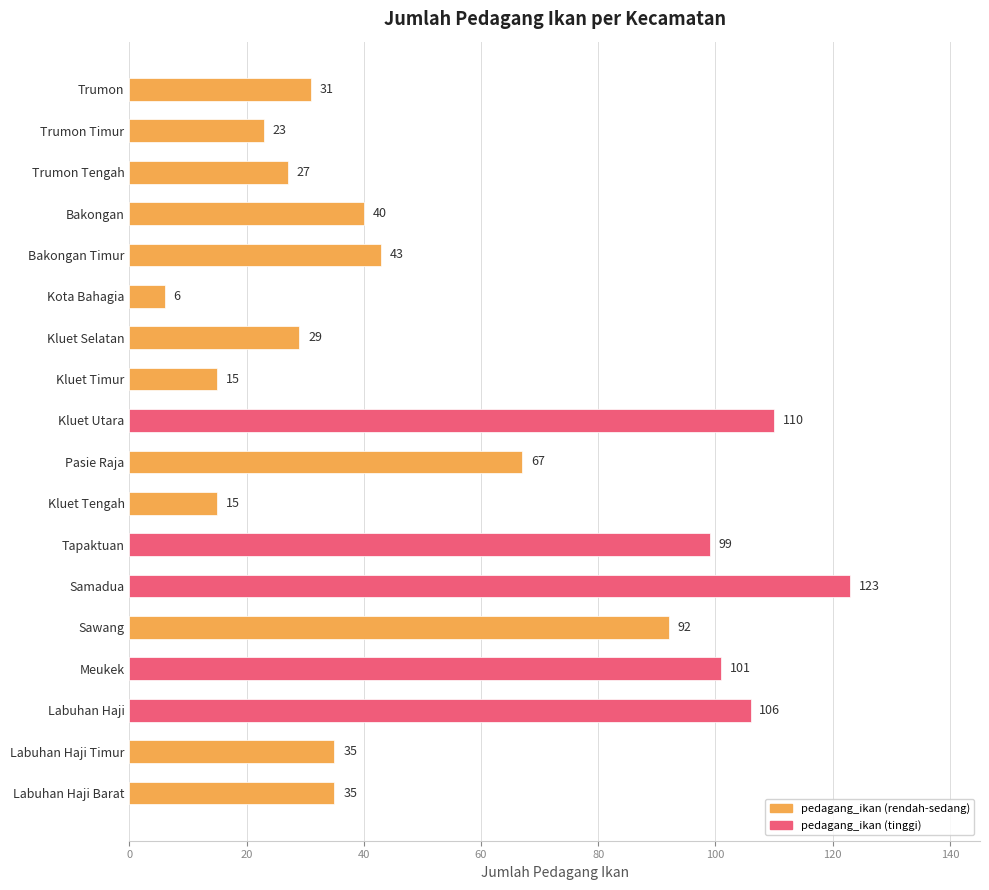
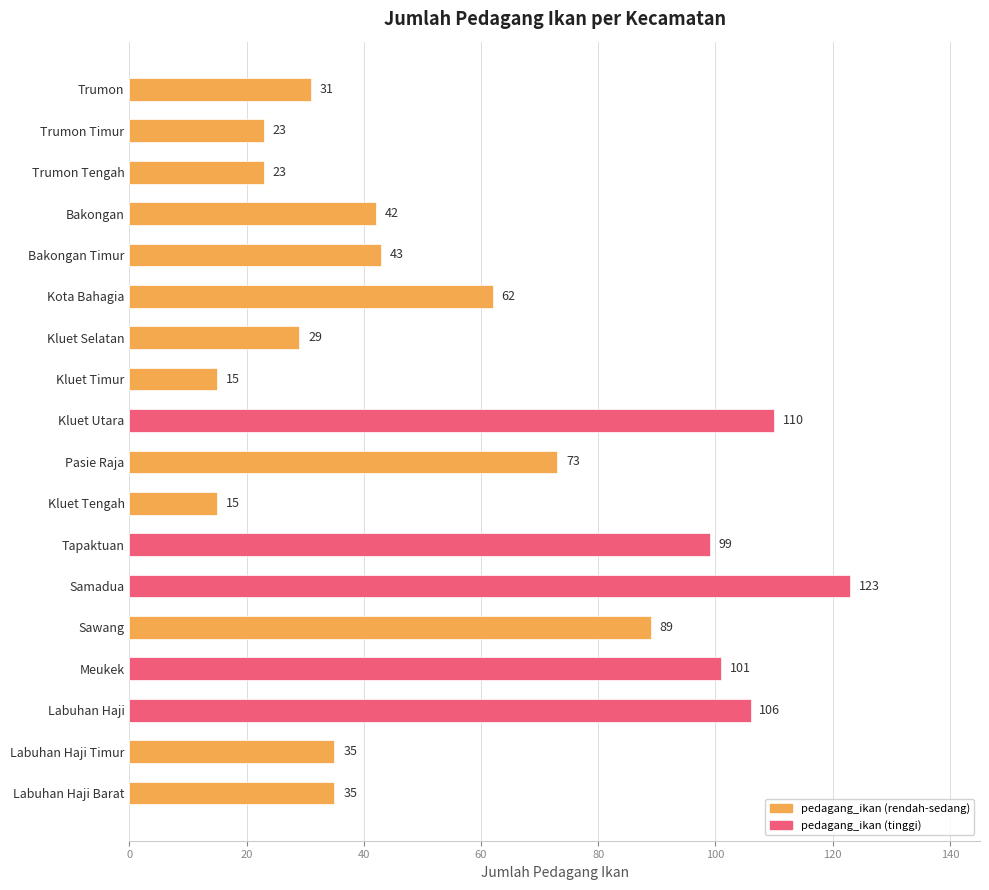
Trumon Tengah: 27 -> 23
Bakongan: 40 -> 42
Kota Bahagia: 6 -> 62
Pasie Raja: 67 -> 73
Sawang: 92 -> 89
